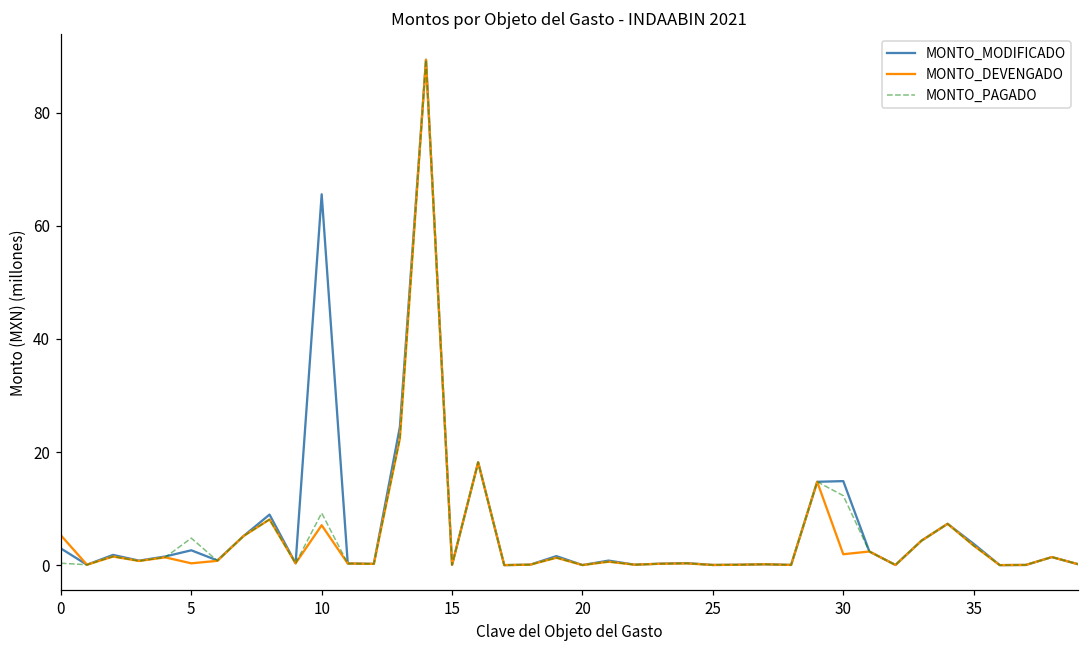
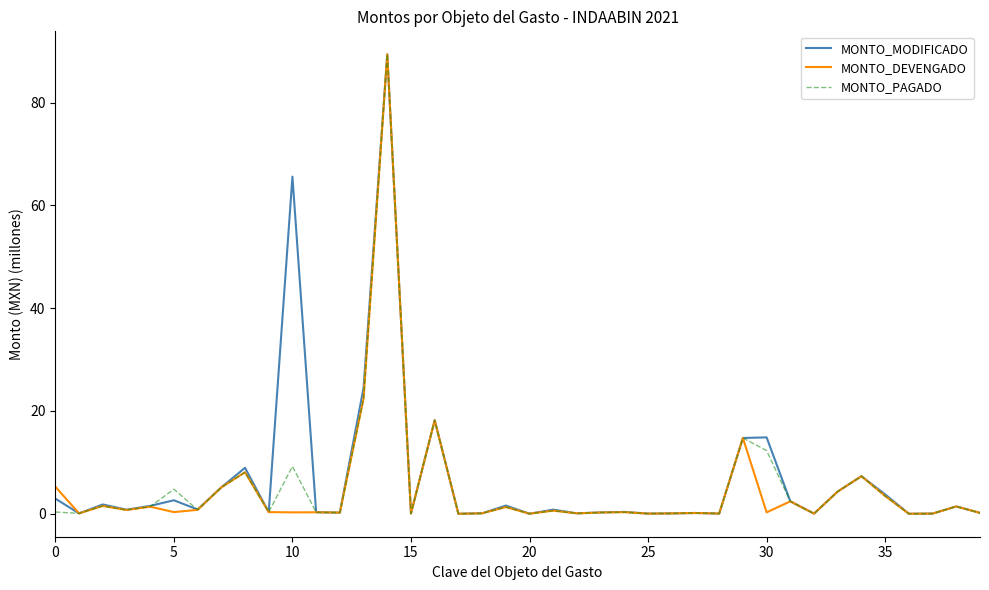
MONTO_DEVENGADO, 10: 7 -> 0
MONTO_DEVENGADO, 30: 2 -> 0
